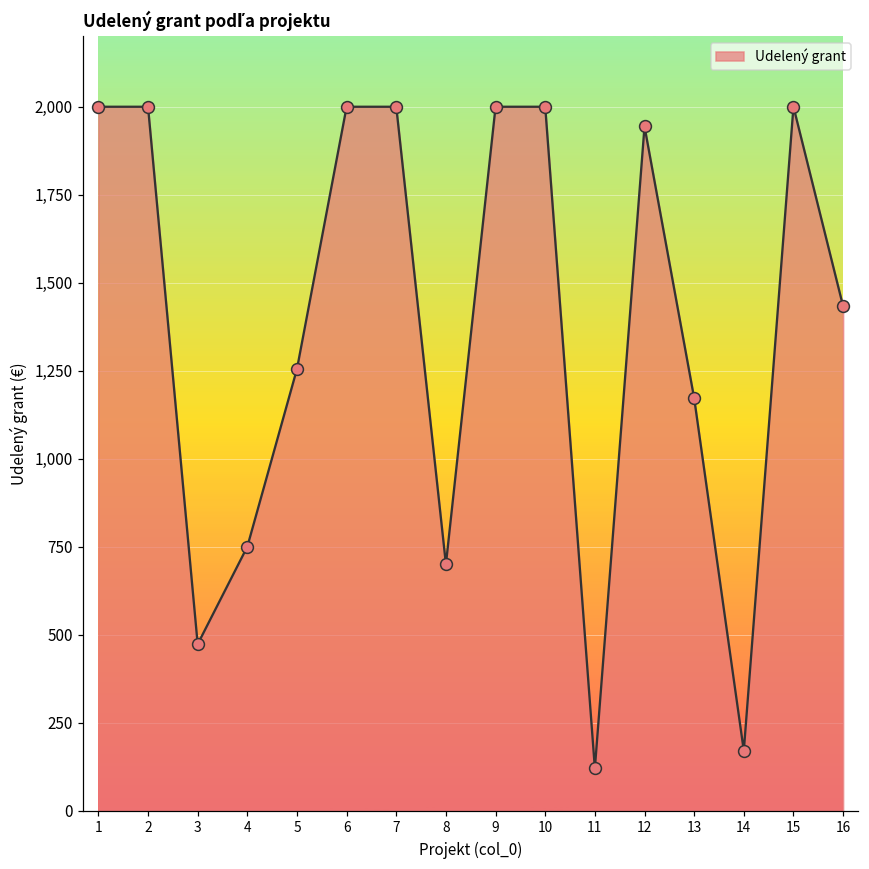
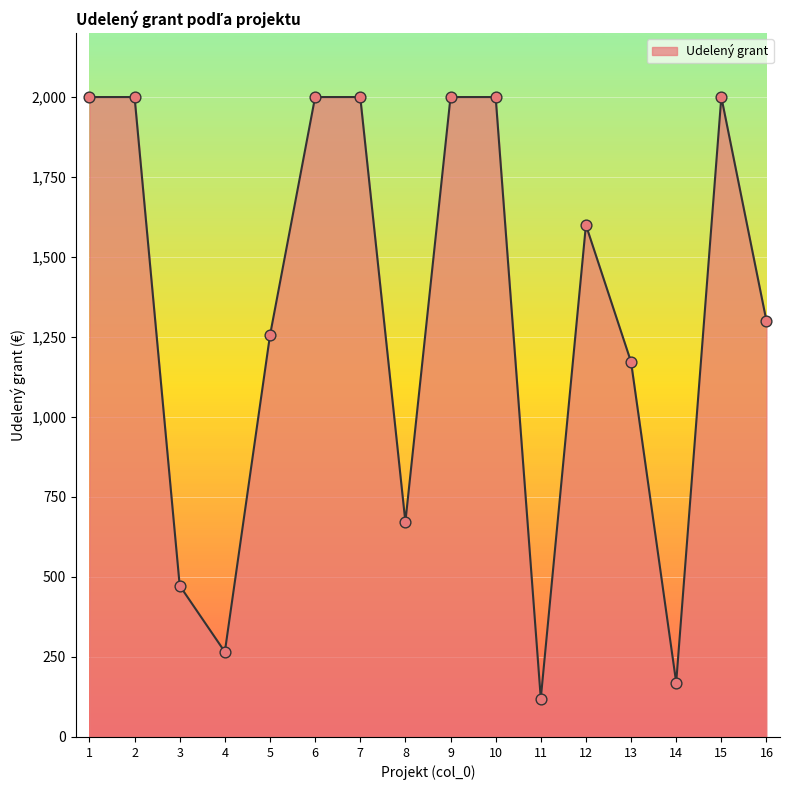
4: 750 -> 270
8: 700 -> 670
12: 1,940 -> 1,600
16: 1,430 -> 1,300
